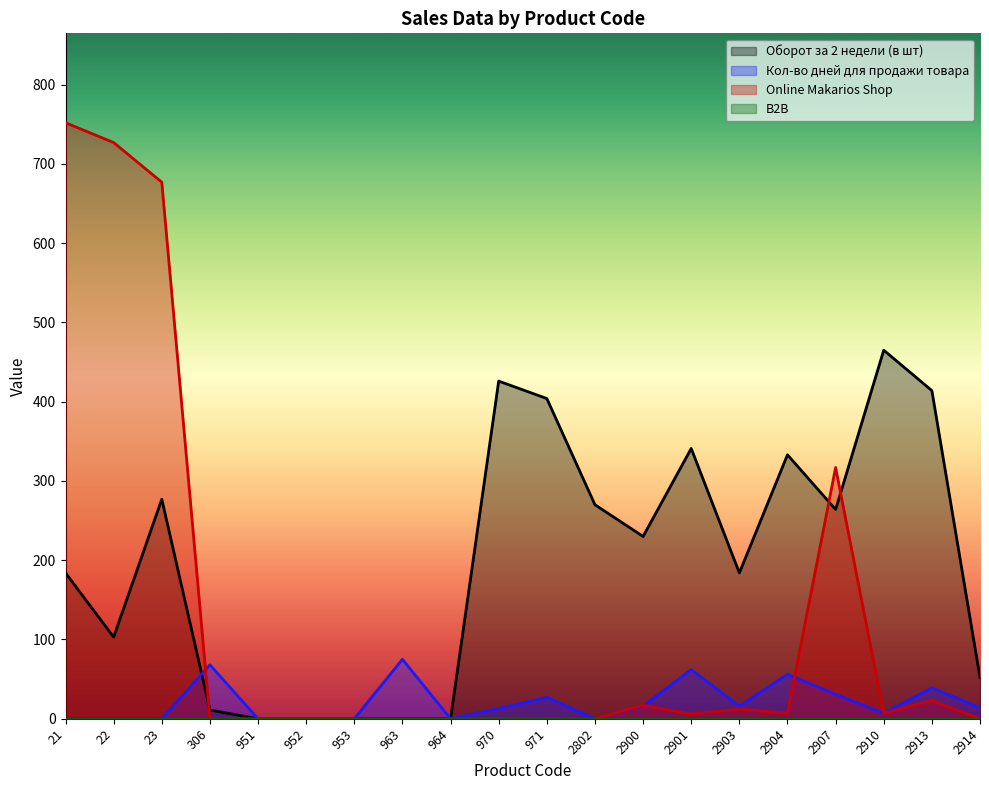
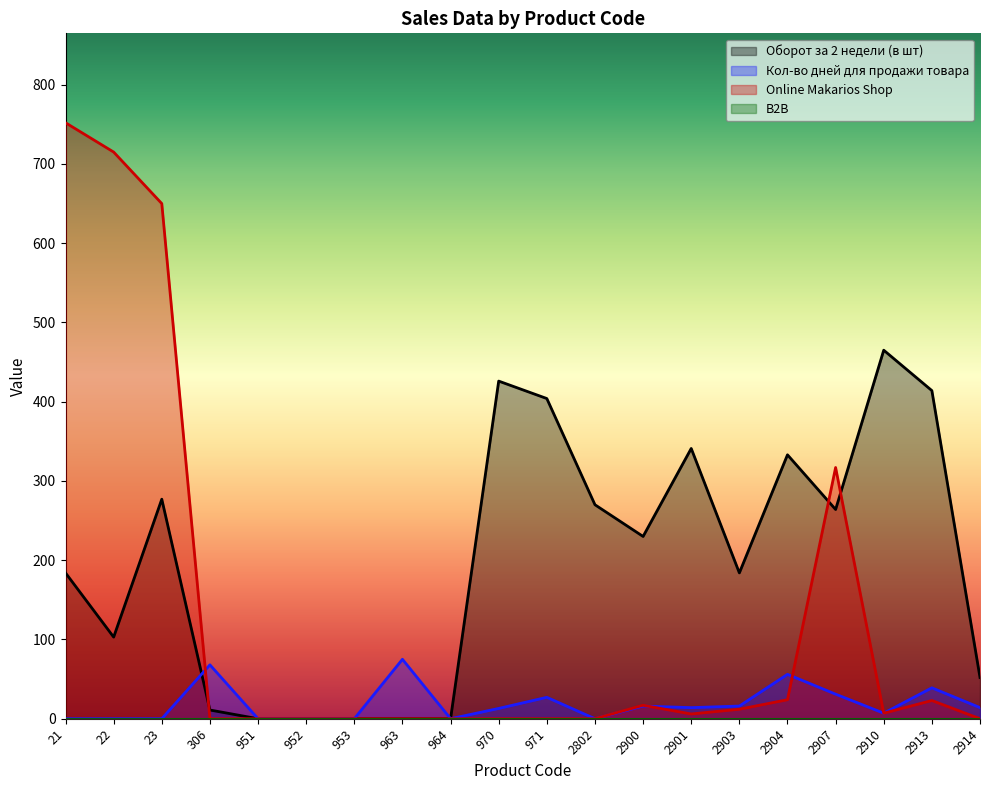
Online Makarios Shop, 22: 730 -> 720
Online Makarios Shop, 23: 680 -> 650
Кол-во дней для продажи товара, 2901: 60 -> 10
Online Makarios Shop, 2904: 10 -> 20
